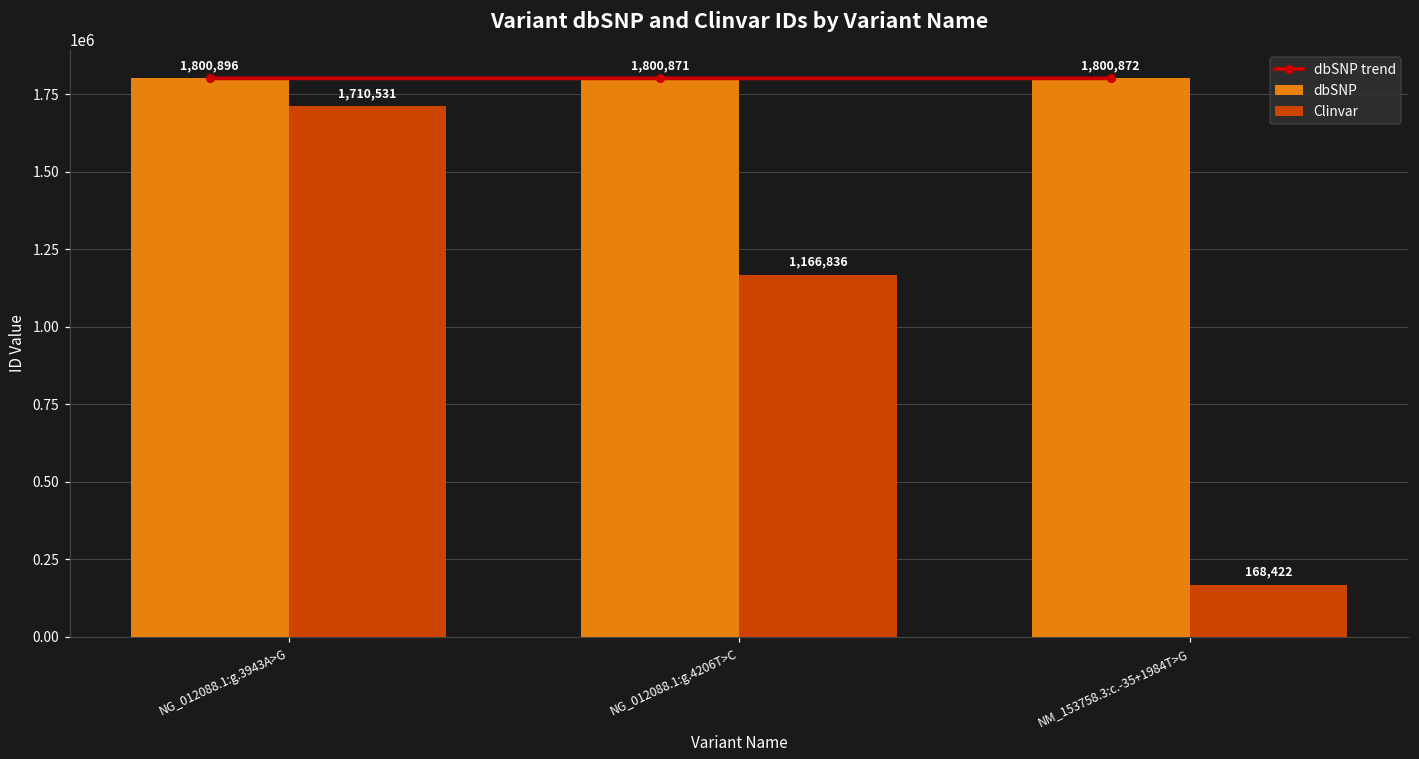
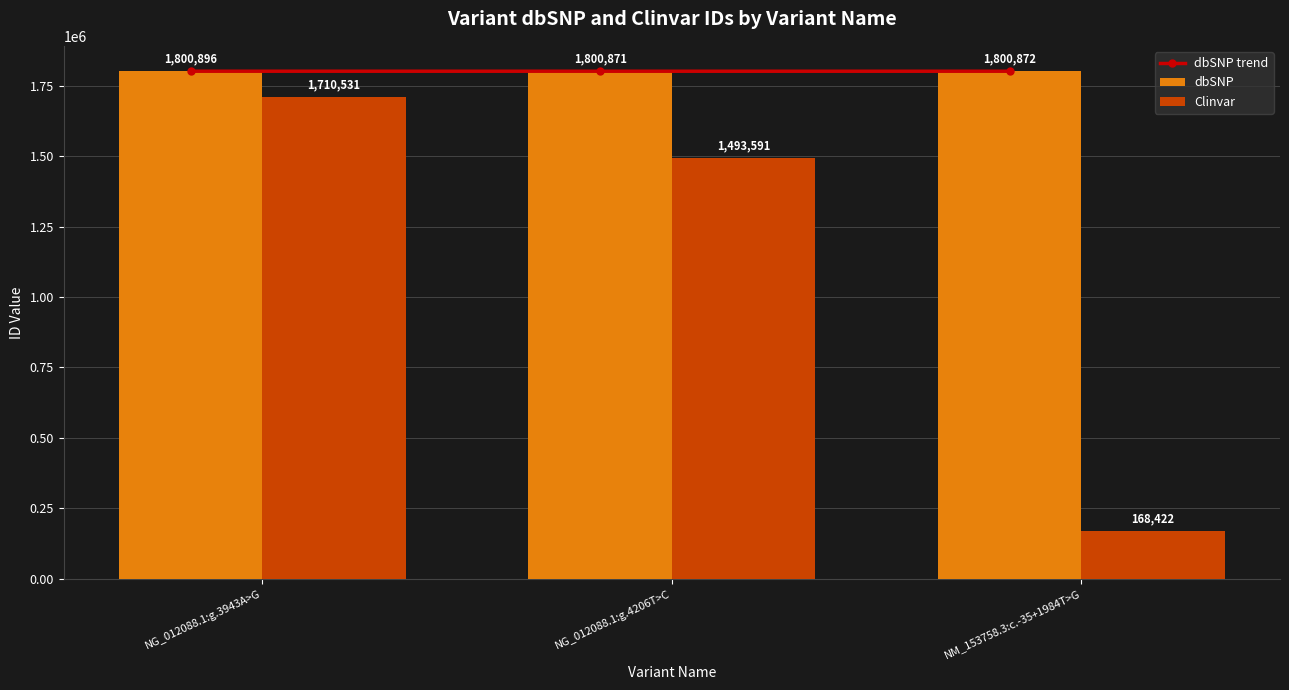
Clinvar, NG_012088.1:g.4206T>C: 1,166,836 -> 1,493,591
